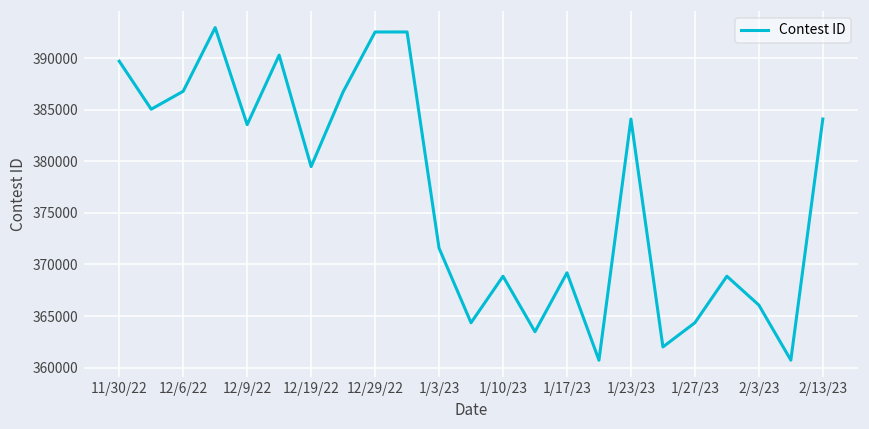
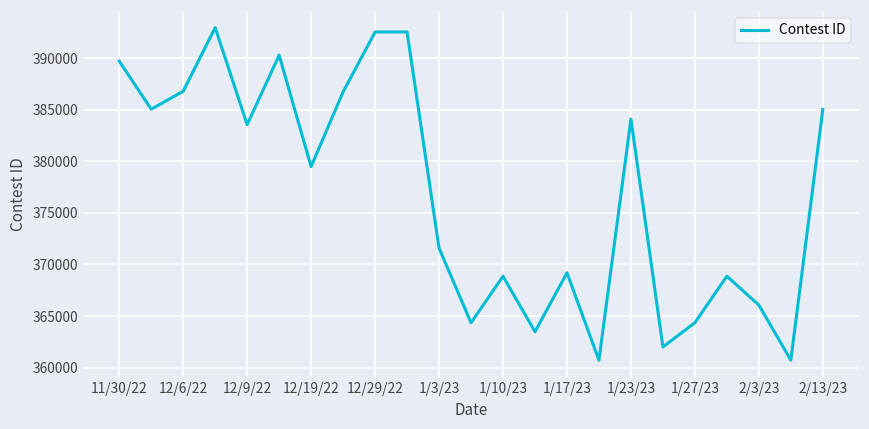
2/13/23: 384000 -> 385000
